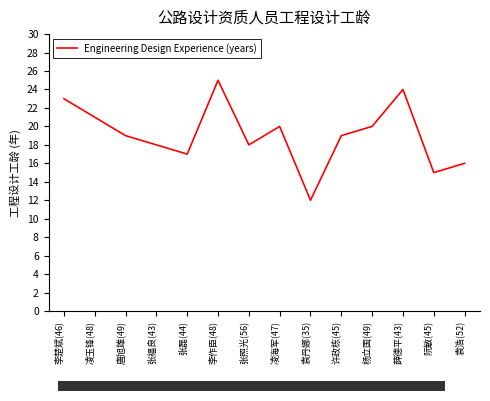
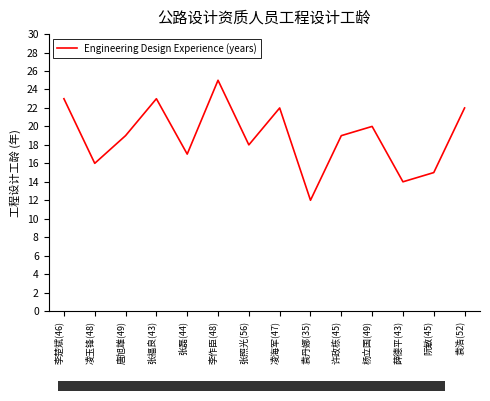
凌玉锋(48): 21 -> 16
张福良(43): 18 -> 23
凌海军(47): 20 -> 22
薛德平(43): 24 -> 14
袁浩(52): 16 -> 22
